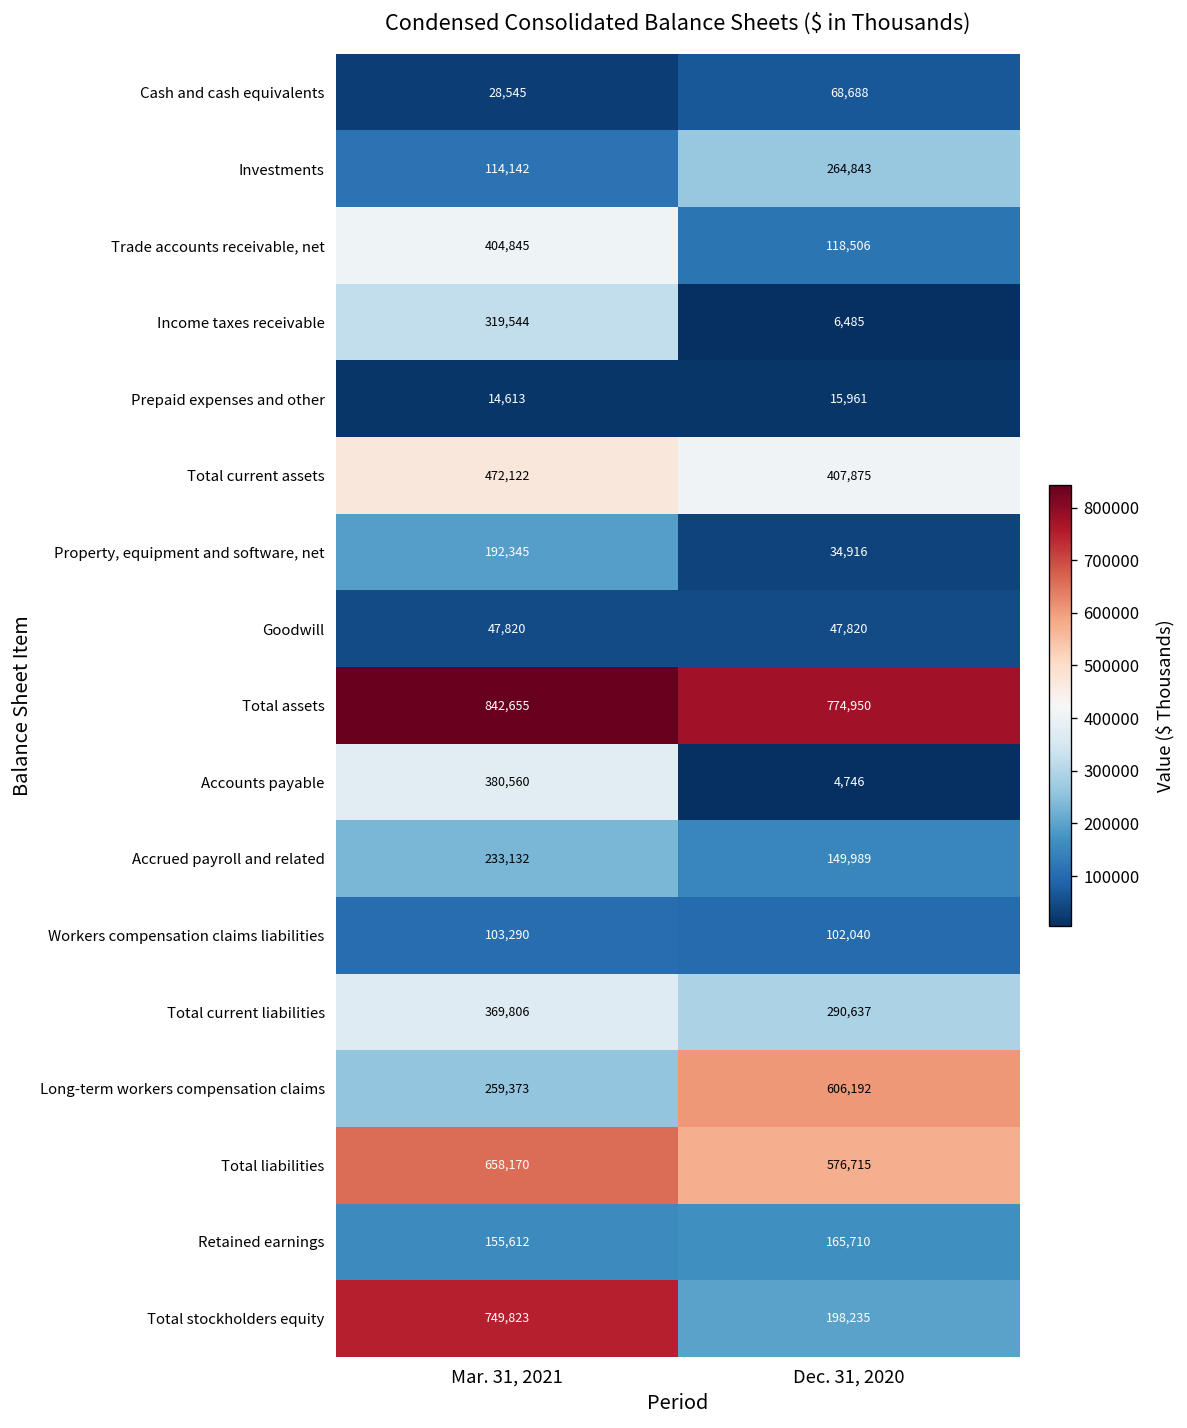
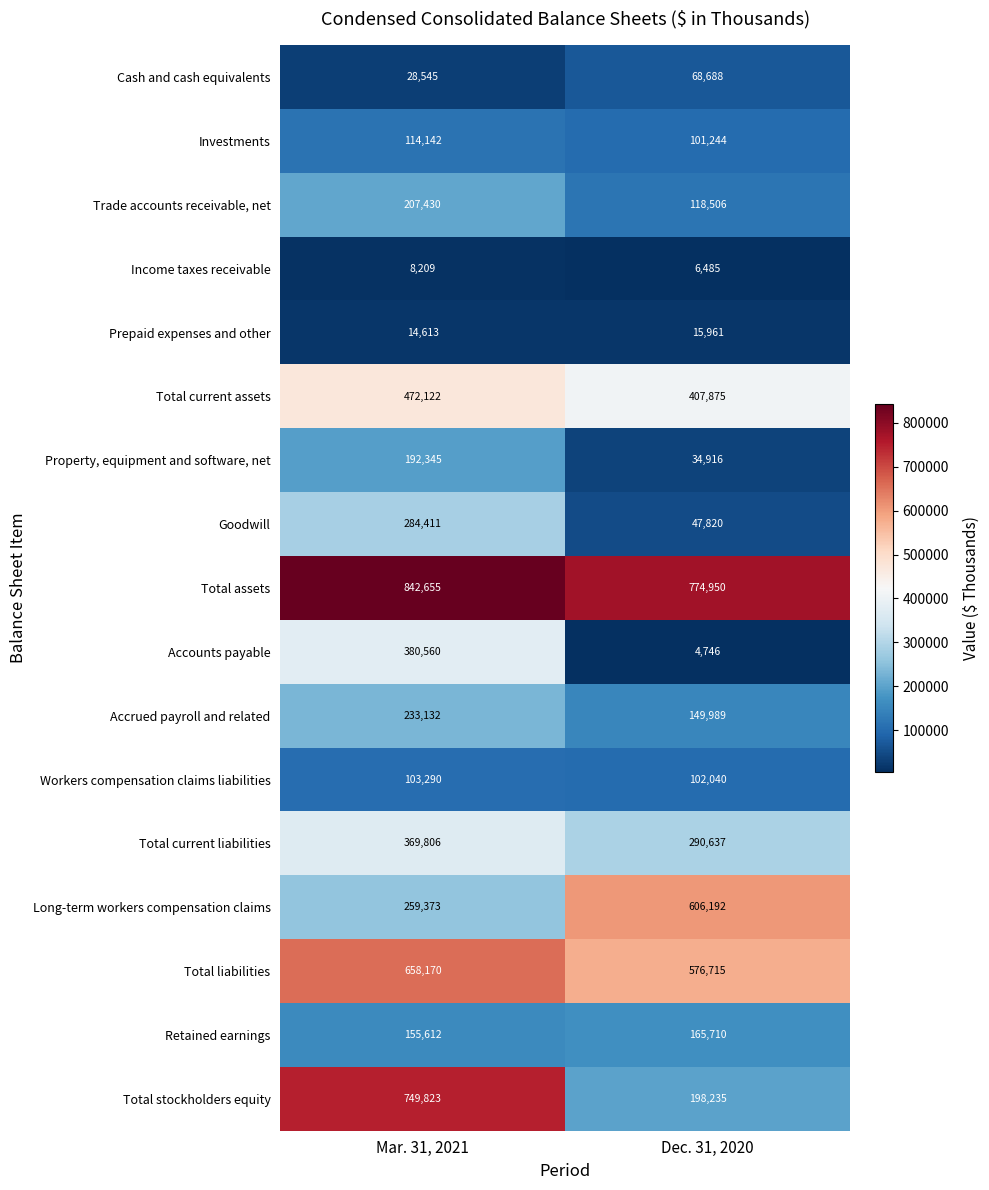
Investments, Dec. 31, 2020: 264,843 -> 101,244
Trade accounts receivable, net, Mar. 31, 2021: 404,845 -> 207,430
Income taxes receivable, Mar. 31, 2021: 319,544 -> 8,209
Goodwill, Mar. 31, 2021: 47,820 -> 284,411
